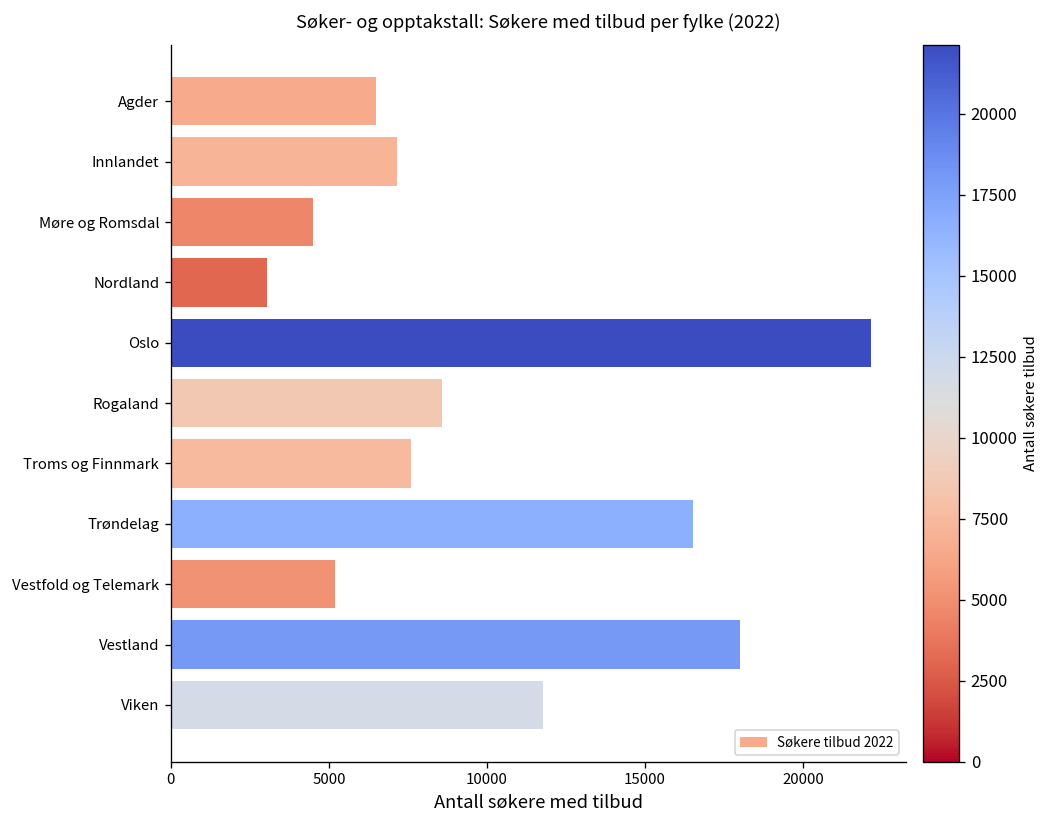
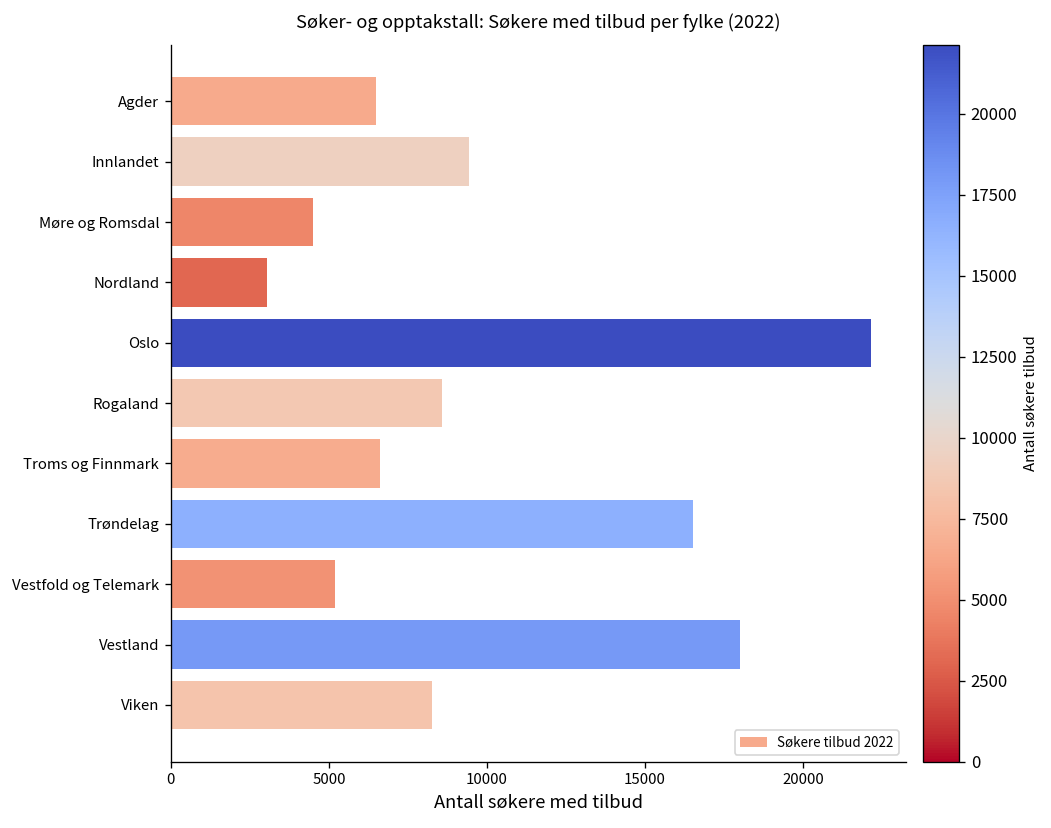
Innlandet: 7200 -> 9400
Troms og Finnmark: 7600 -> 6600
Viken: 11800 -> 8300
